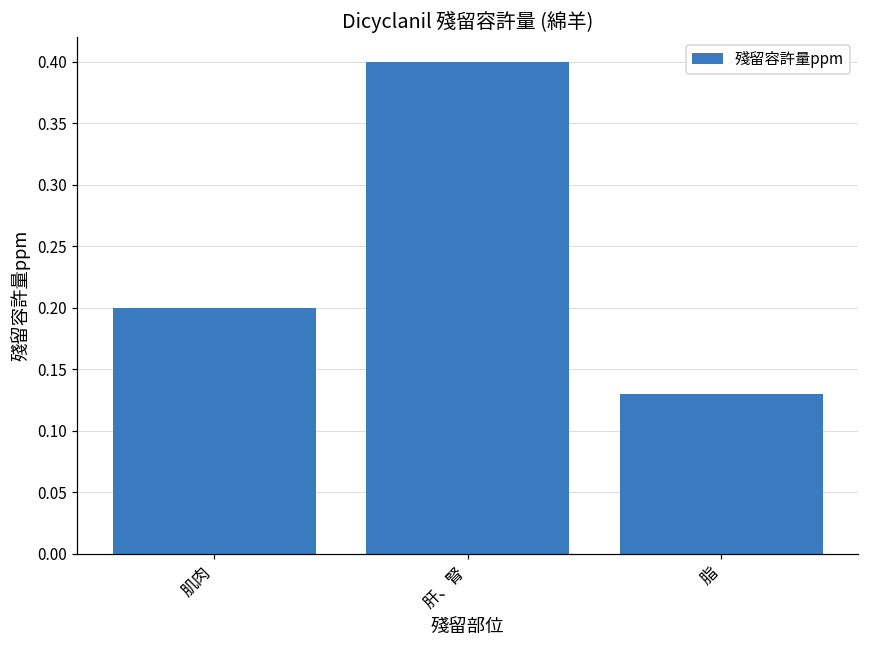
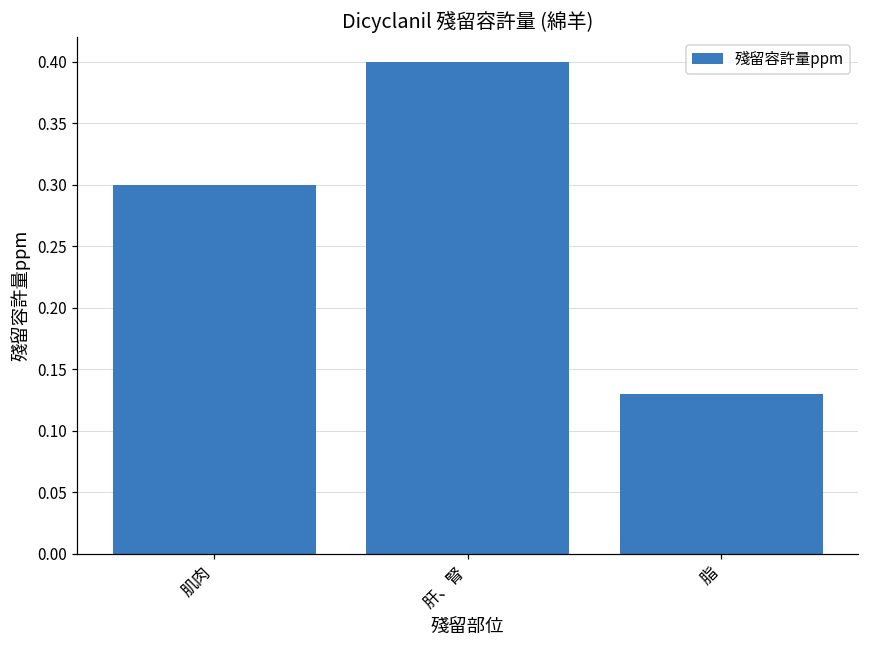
肌肉: 0.2 -> 0.3
